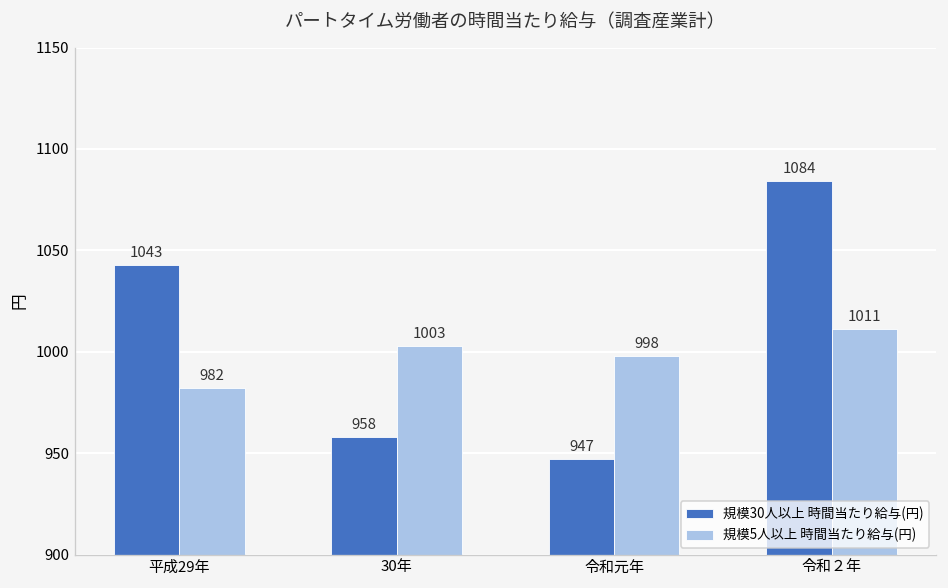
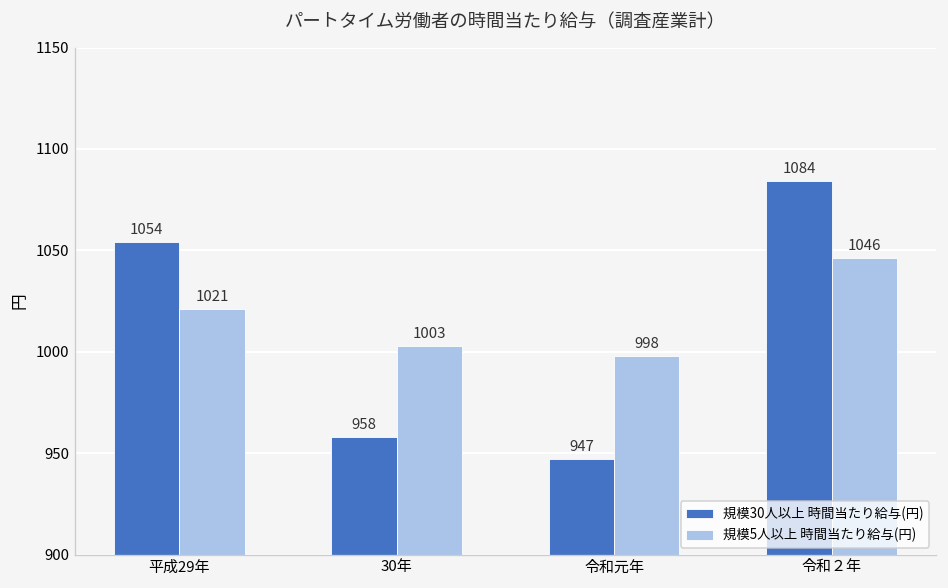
規模30人以上 時間当たり給与(円), 平成29年: 1043 -> 1054
規模5人以上 時間当たり給与(円), 平成29年: 982 -> 1021
規模5人以上 時間当たり給与(円), 令和２年: 1011 -> 1046
